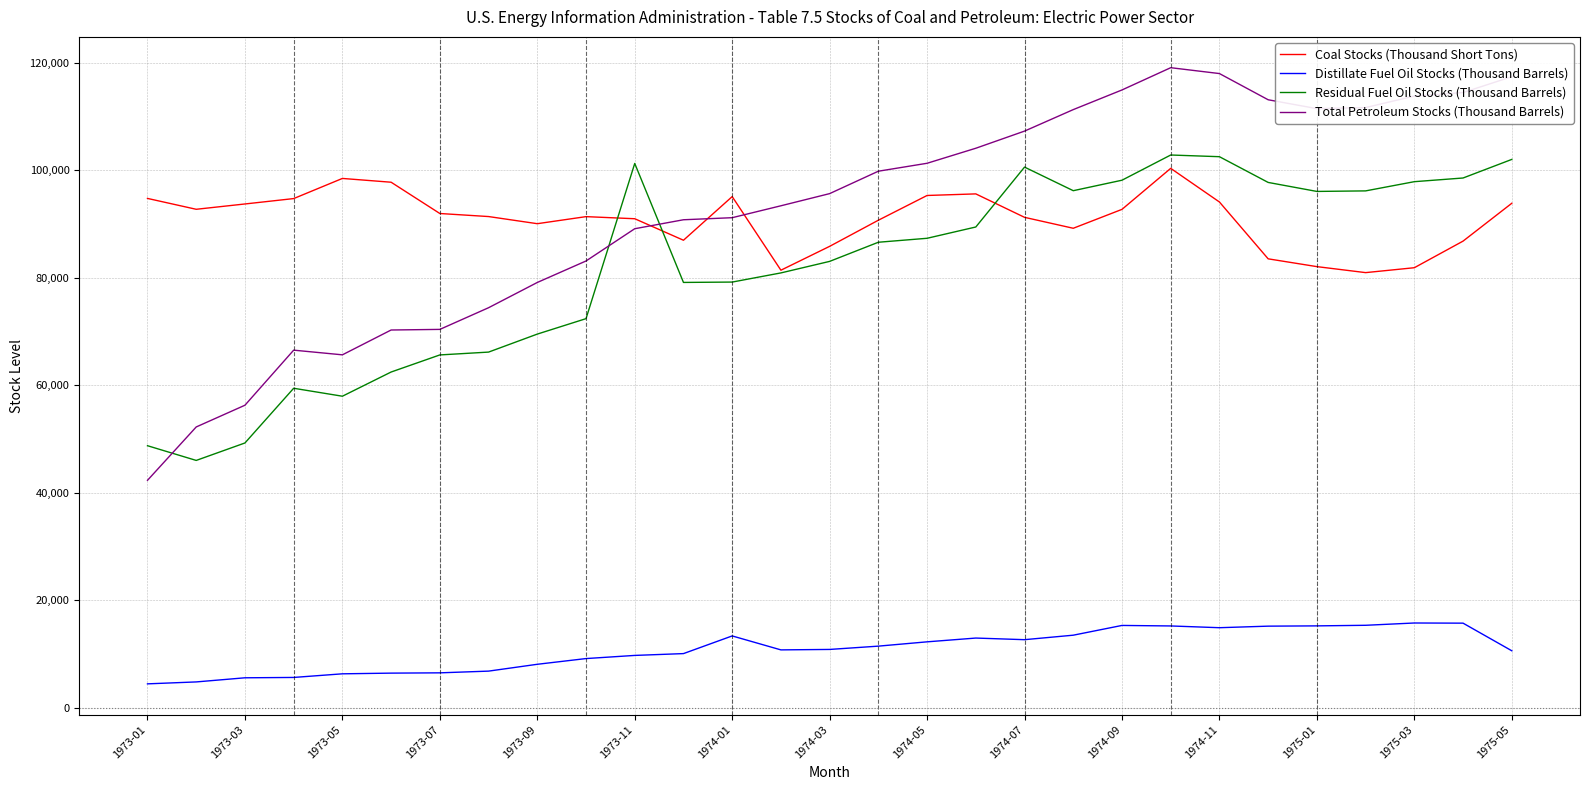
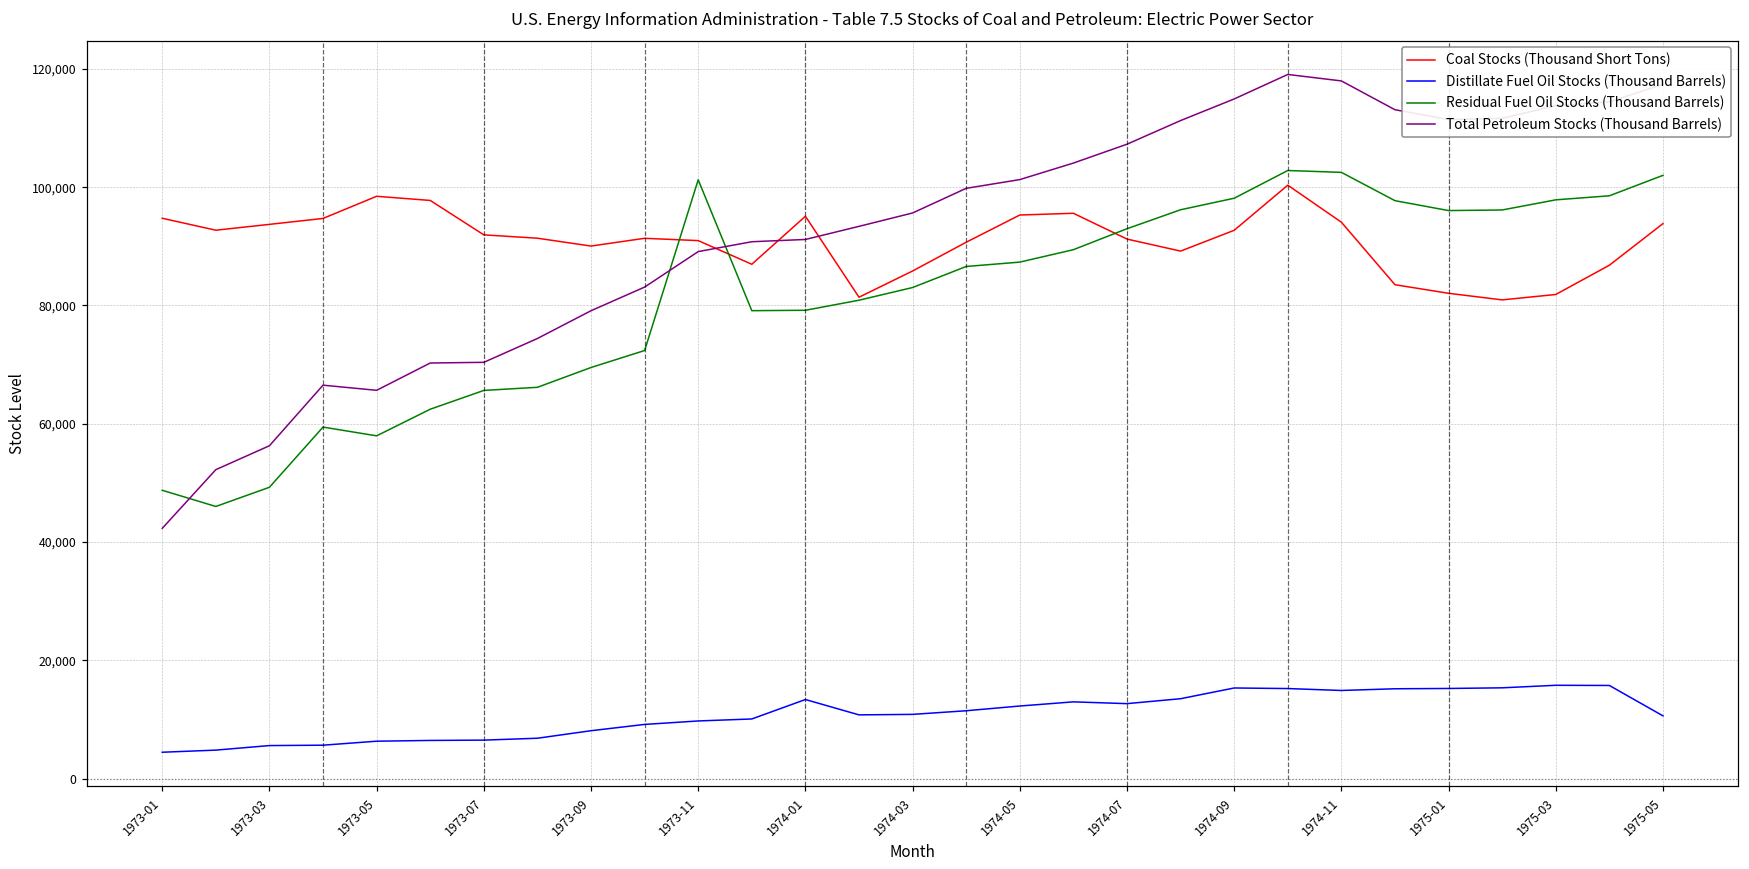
Residual Fuel Oil Stocks (Thousand Barrels), 1974-07: 101,000 -> 93,000
